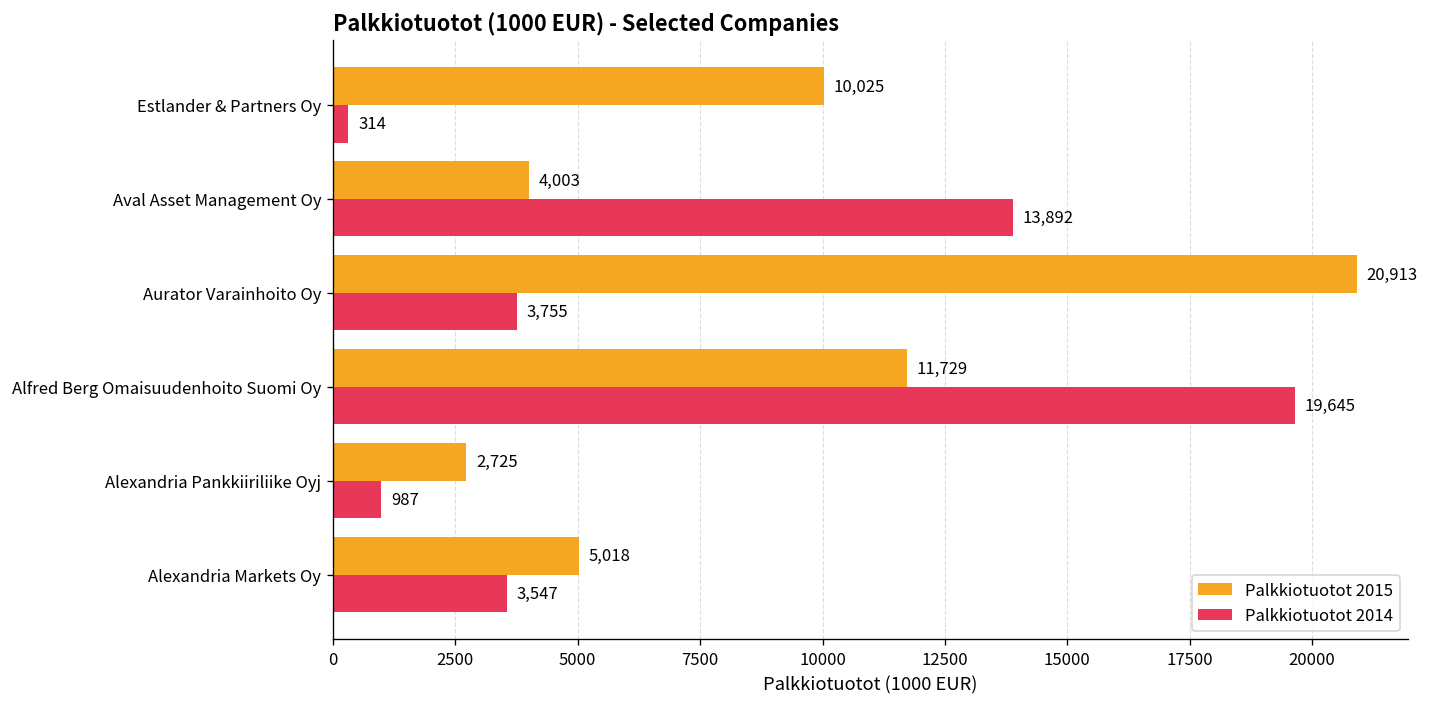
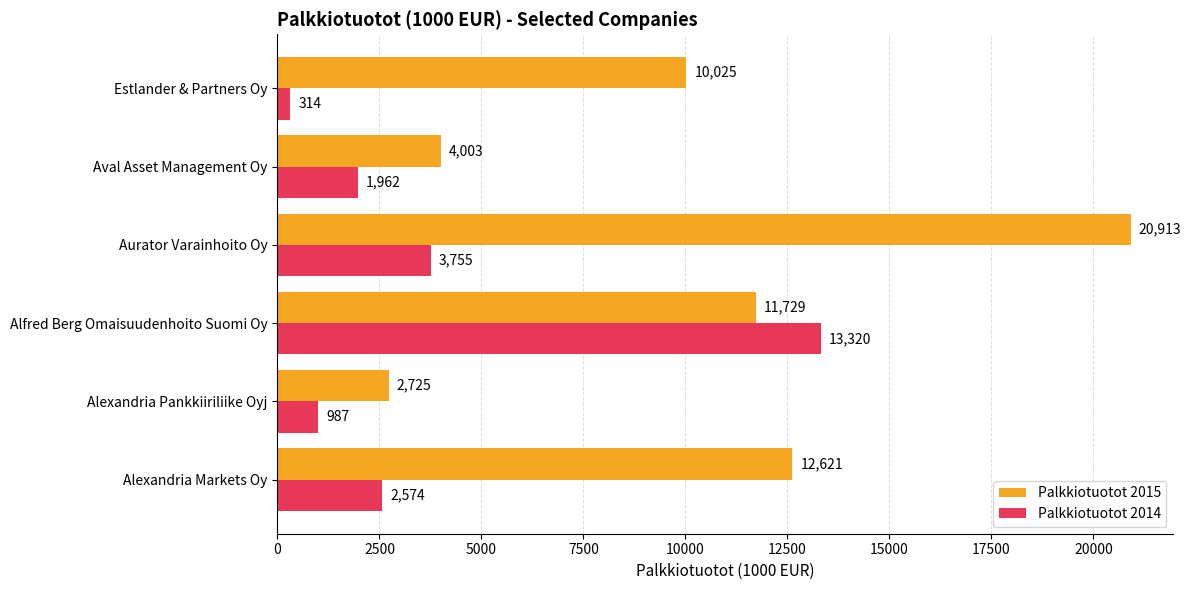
Palkkiotuotot 2014, Aval Asset Management Oy: 13,892 -> 1,962
Palkkiotuotot 2014, Alfred Berg Omaisuudenhoito Suomi Oy: 19,645 -> 13,320
Palkkiotuotot 2015, Alexandria Markets Oy: 5,018 -> 12,621
Palkkiotuotot 2014, Alexandria Markets Oy: 3,547 -> 2,574
